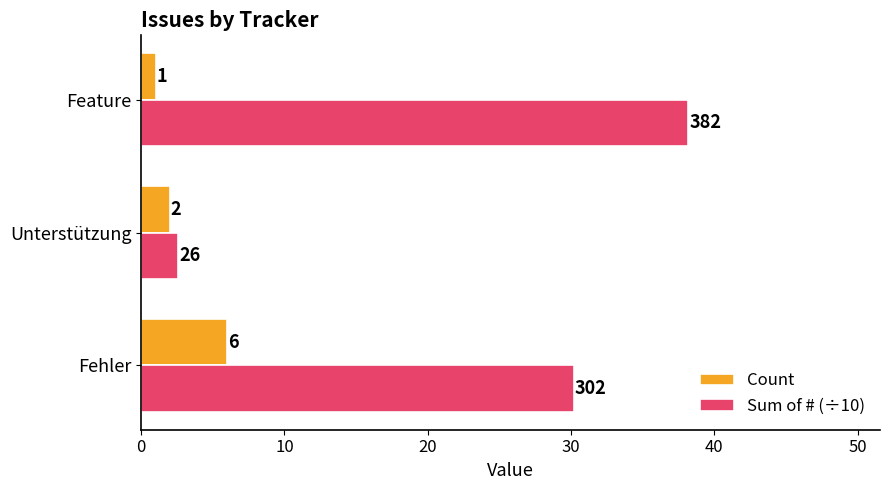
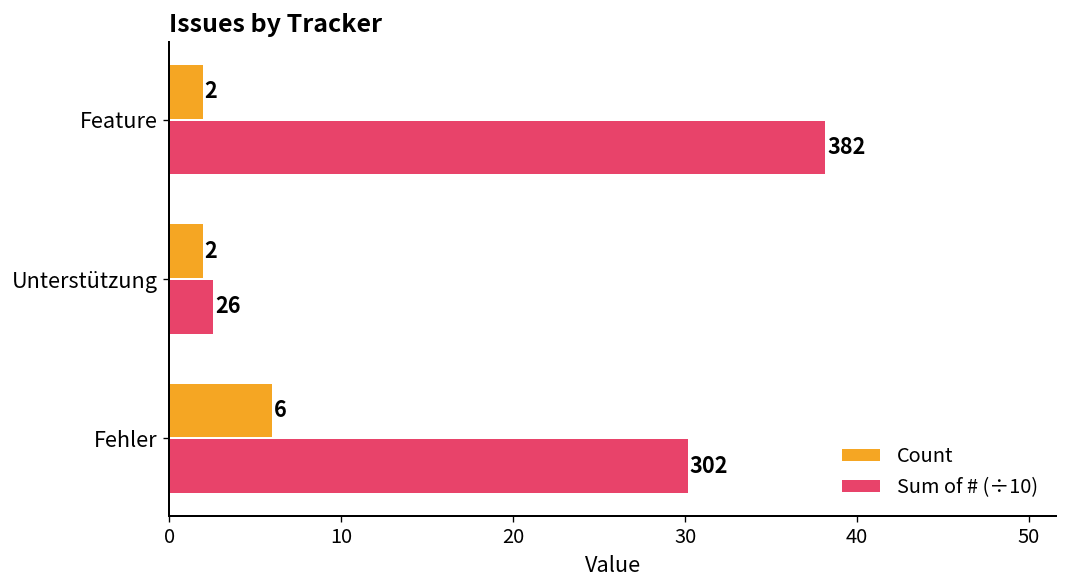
Count, Feature: 1 -> 2
